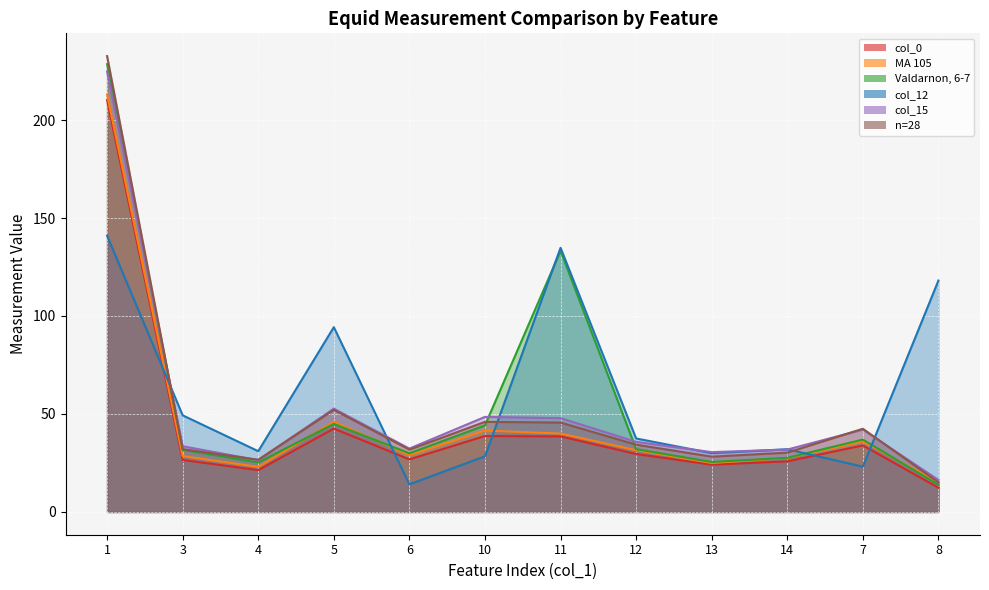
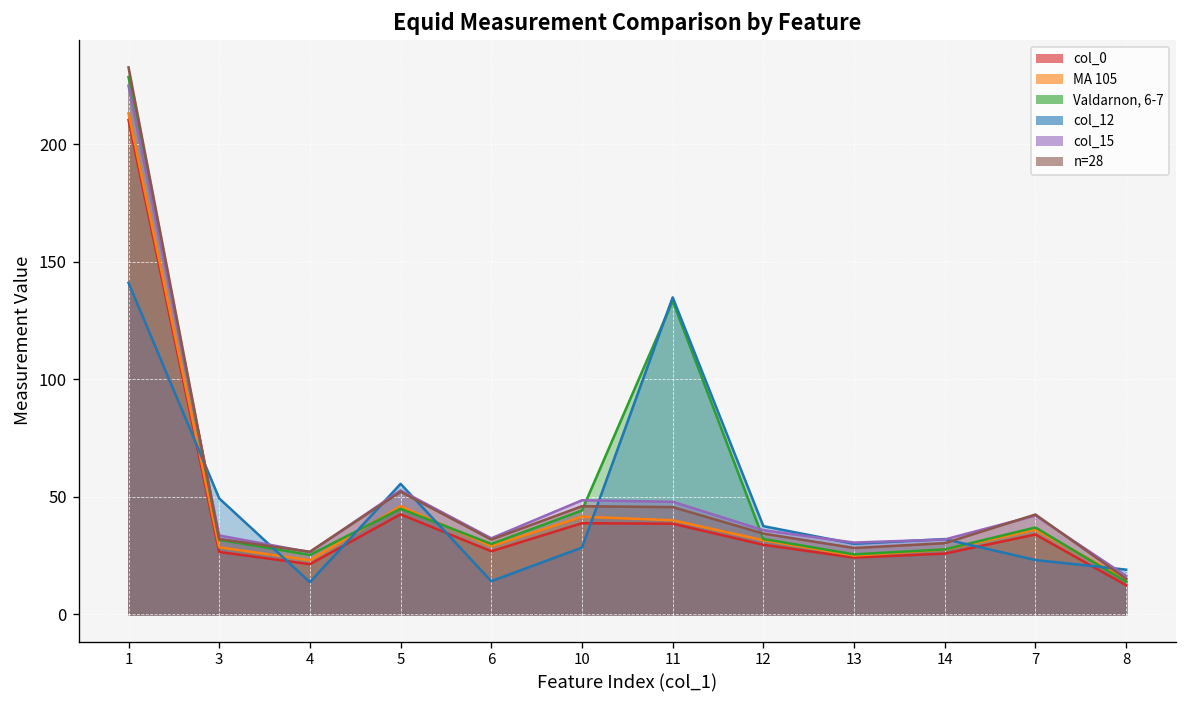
col_12, 4: 31 -> 14
col_12, 5: 94 -> 56
col_12, 8: 118 -> 19
